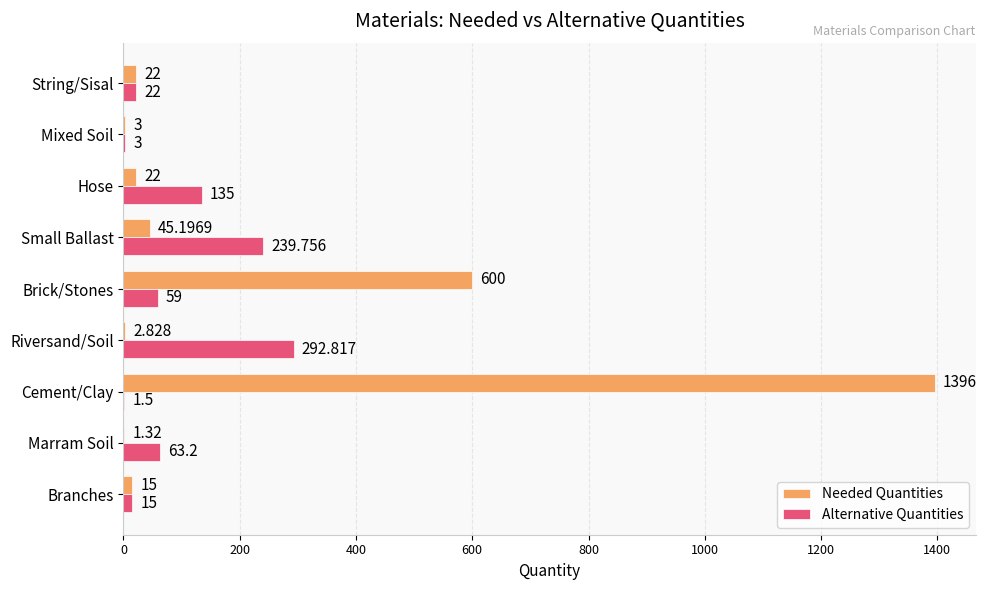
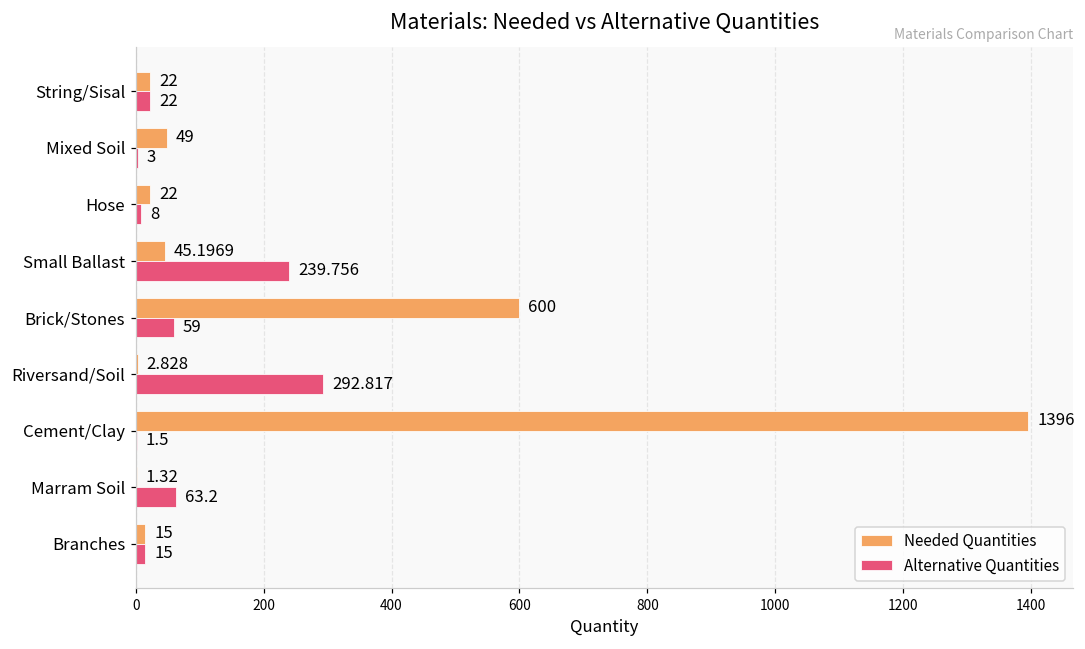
Needed Quantities, Mixed Soil: 3 -> 49
Alternative Quantities, Hose: 135 -> 8
